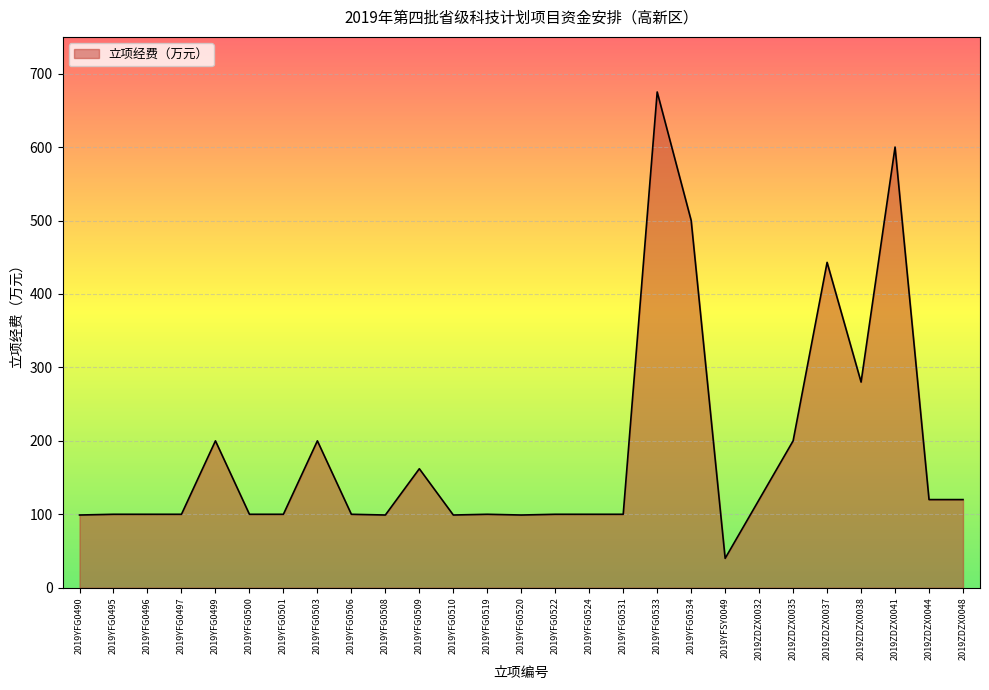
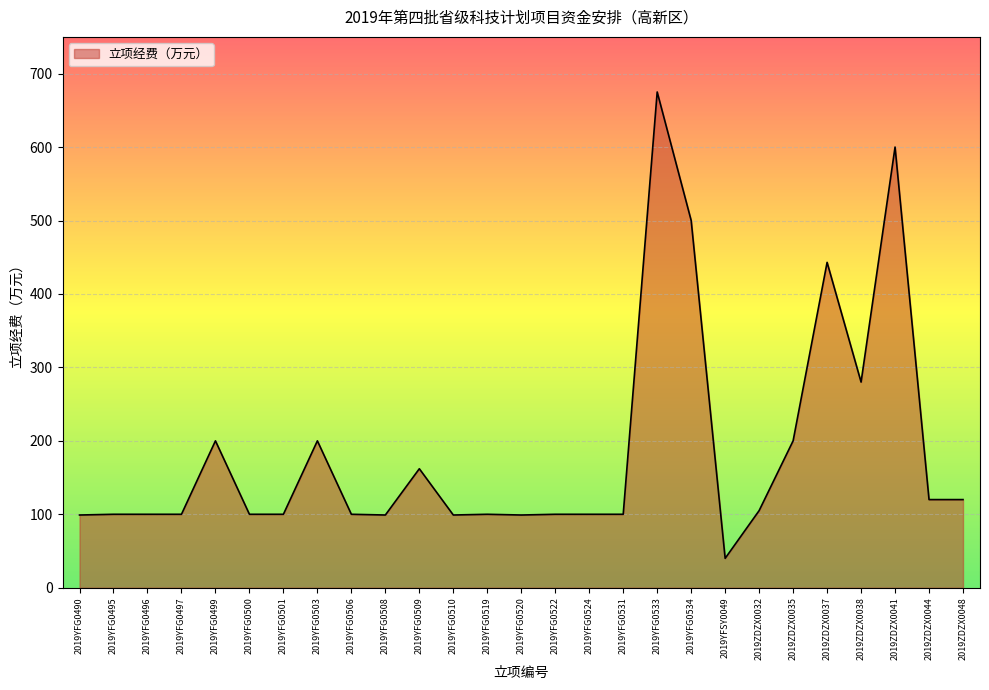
2019ZDZX0032: 120 -> 110
